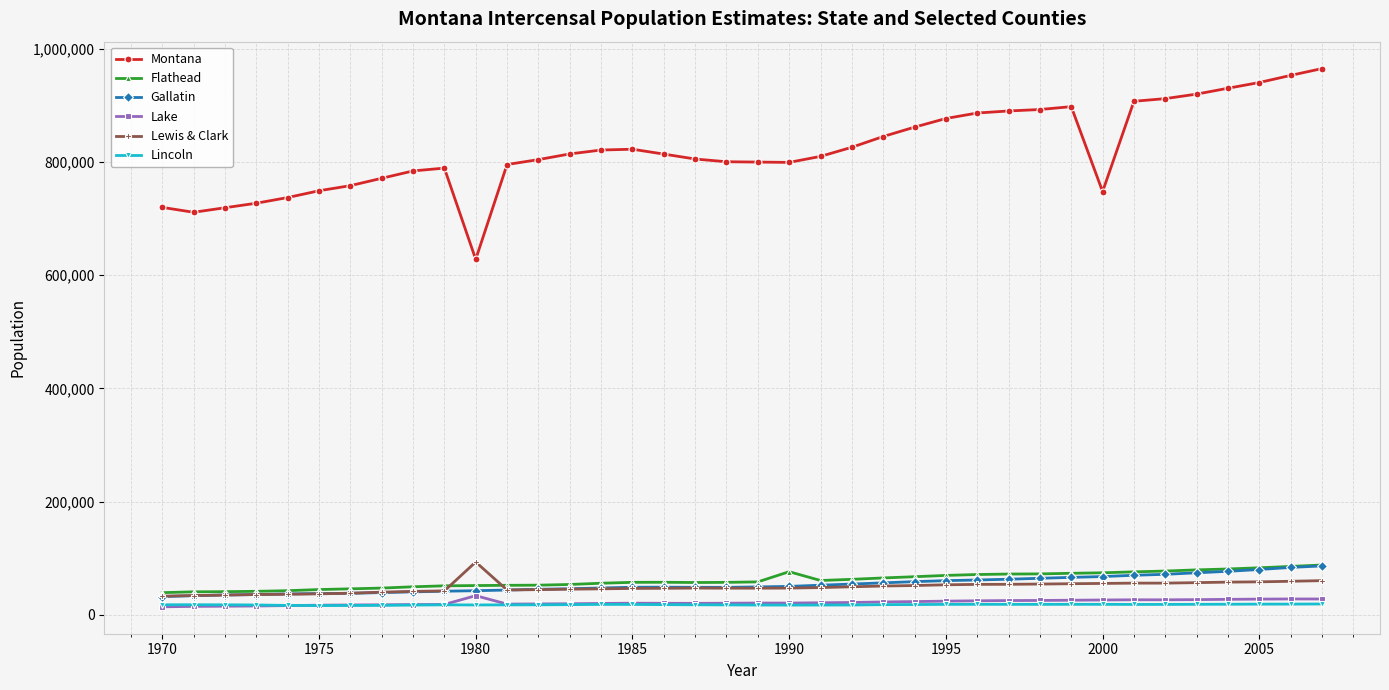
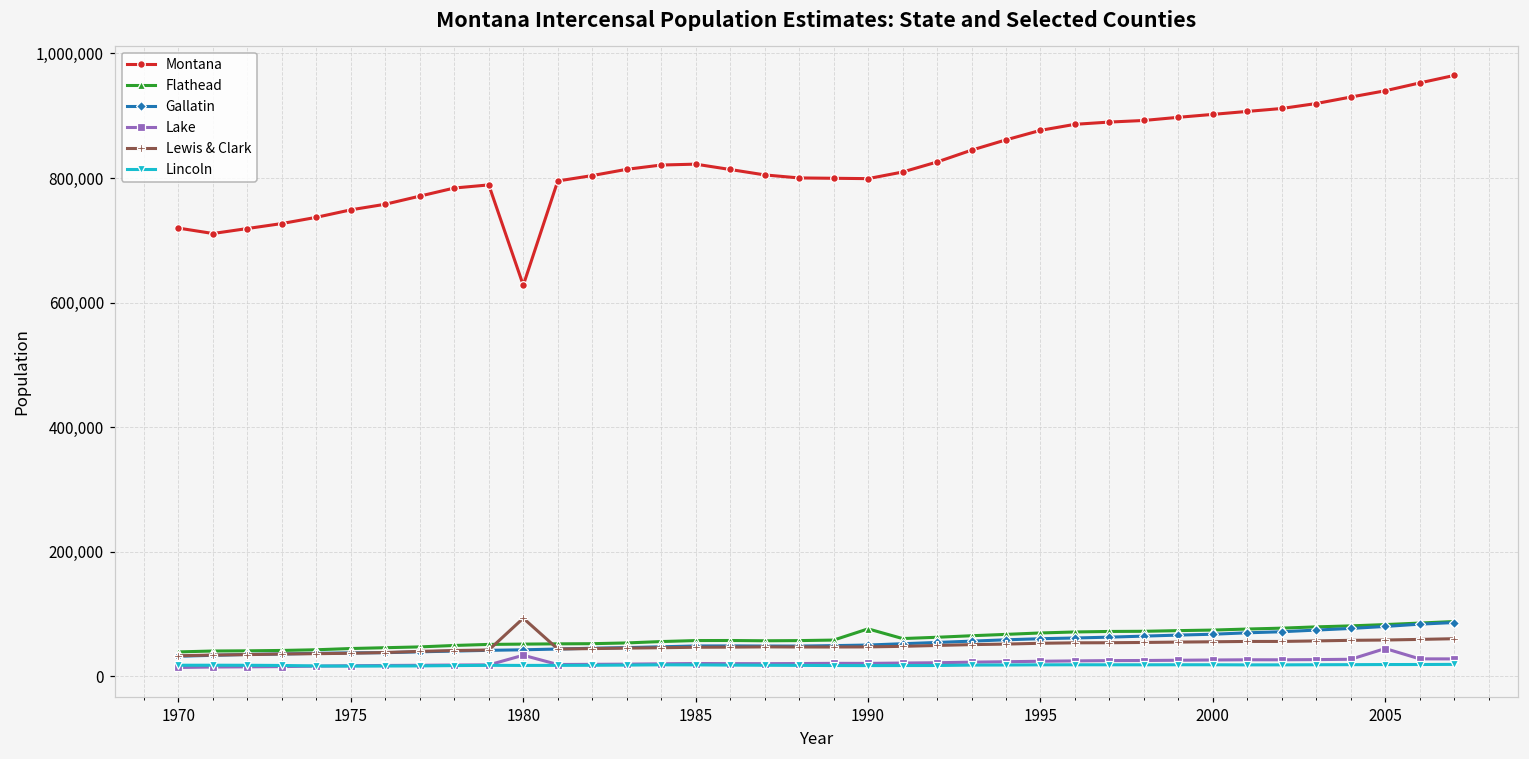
Montana, 2000: 750,000 -> 900,000
Lake, 2005: 30,000 -> 40,000
